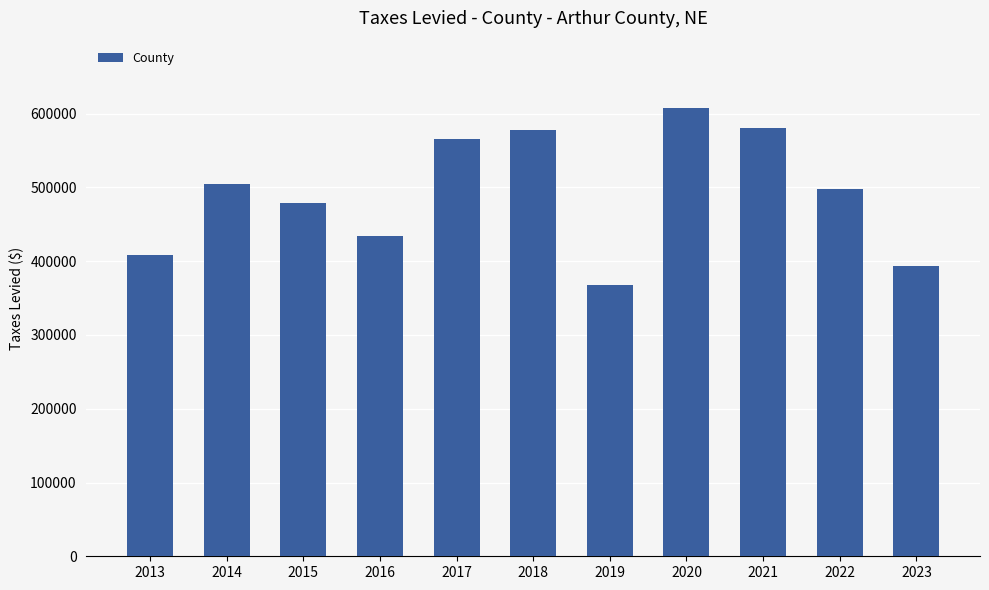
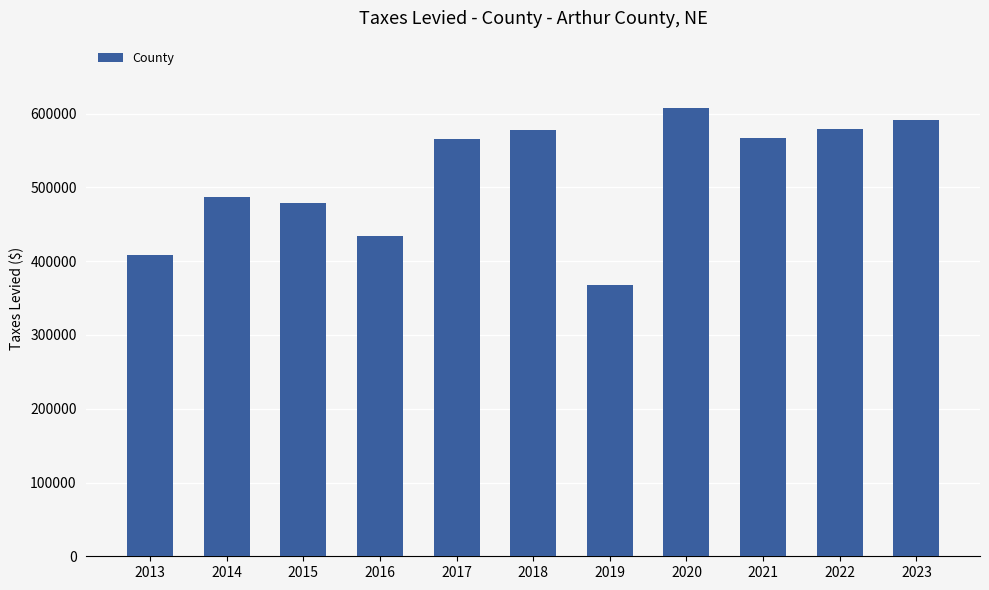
2014: 500000 -> 490000
2021: 580000 -> 570000
2022: 500000 -> 580000
2023: 390000 -> 590000
